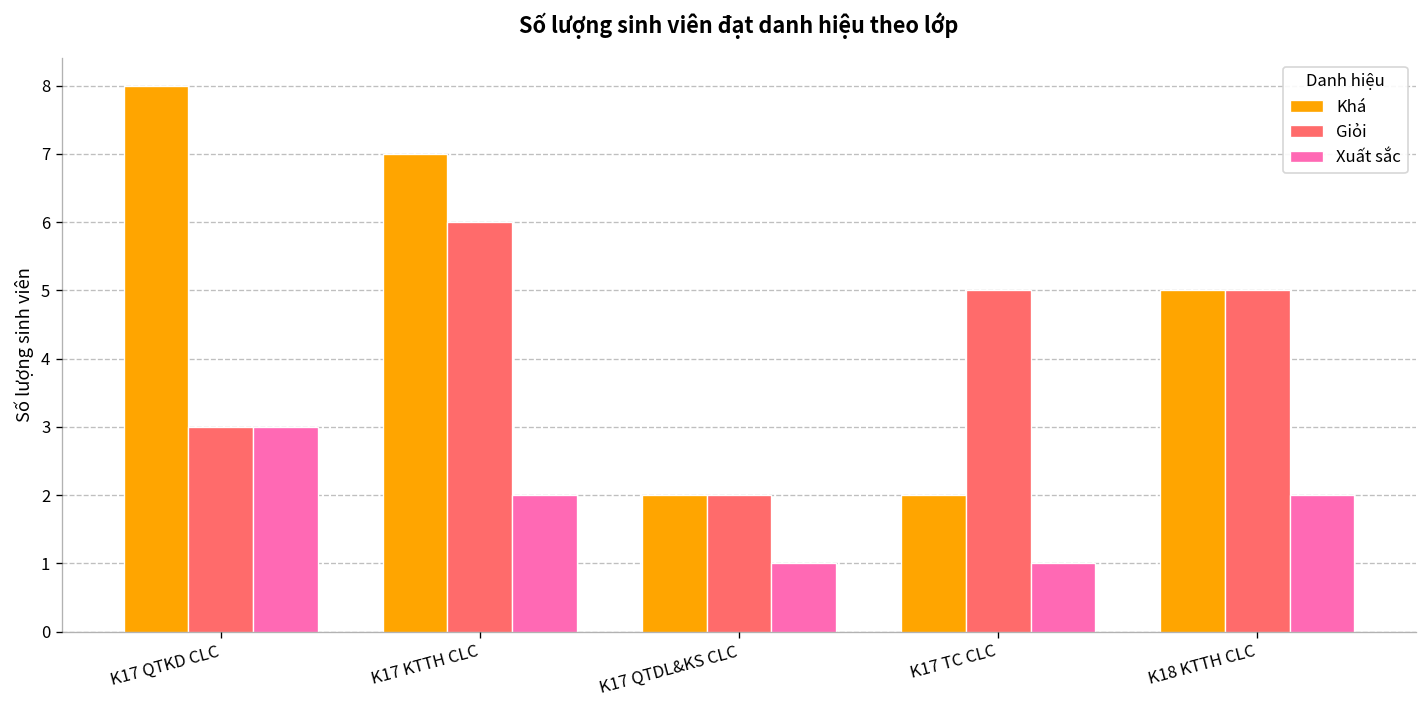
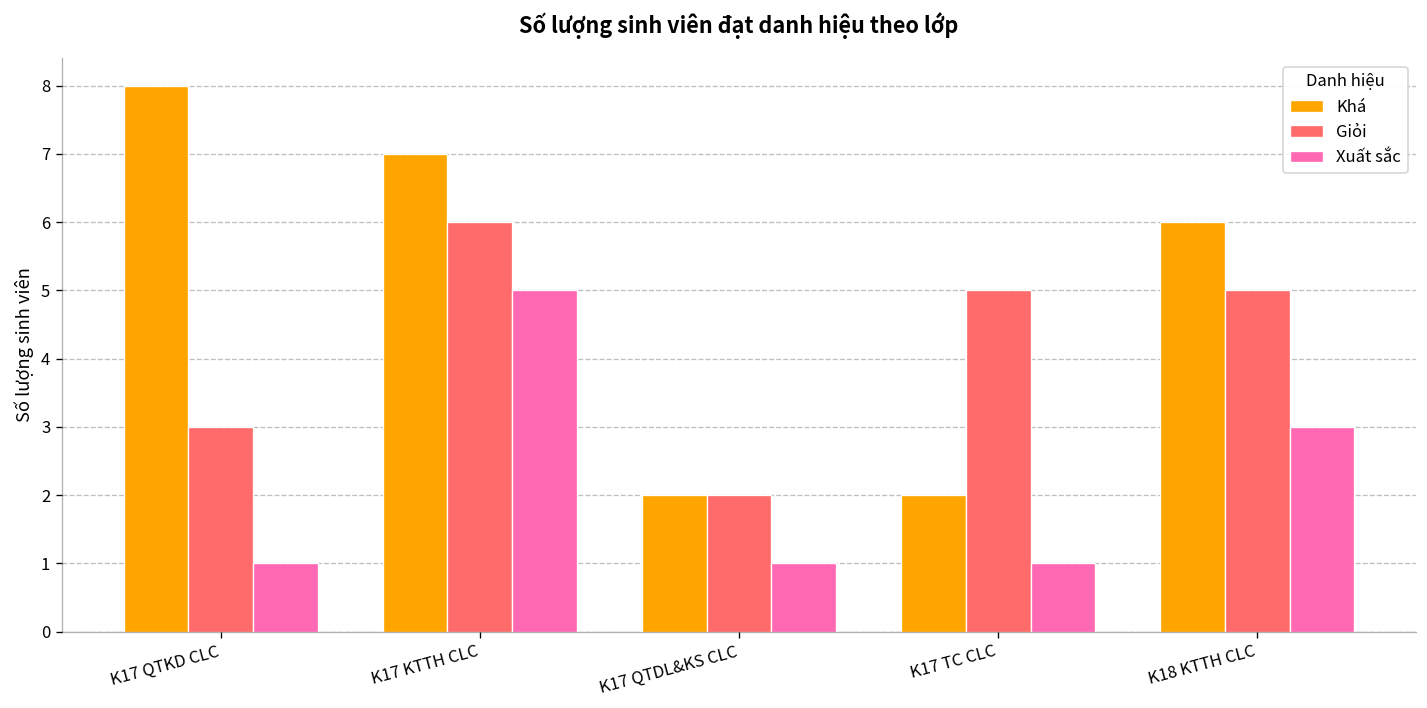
Xuất sắc, K17 QTKD CLC: 3 -> 1
Xuất sắc, K17 KTTH CLC: 2 -> 5
Khá, K18 KTTH CLC: 5 -> 6
Xuất sắc, K18 KTTH CLC: 2 -> 3
